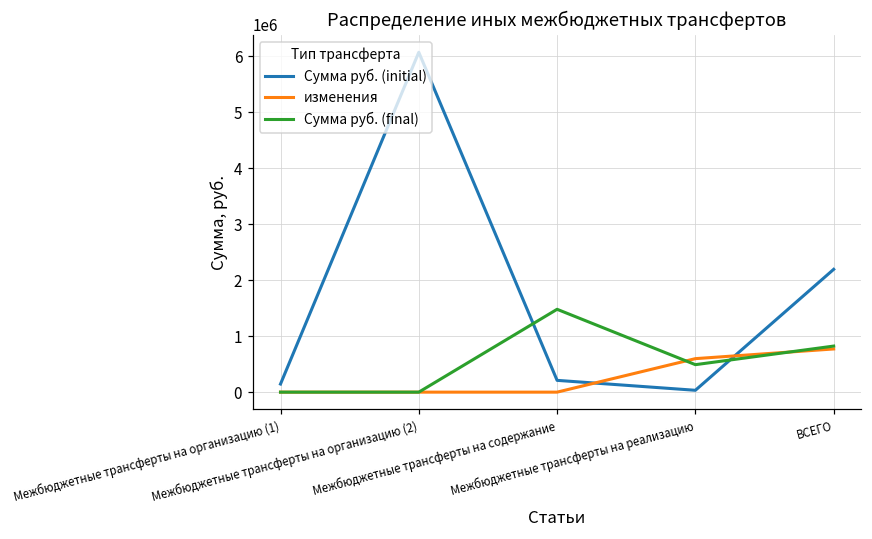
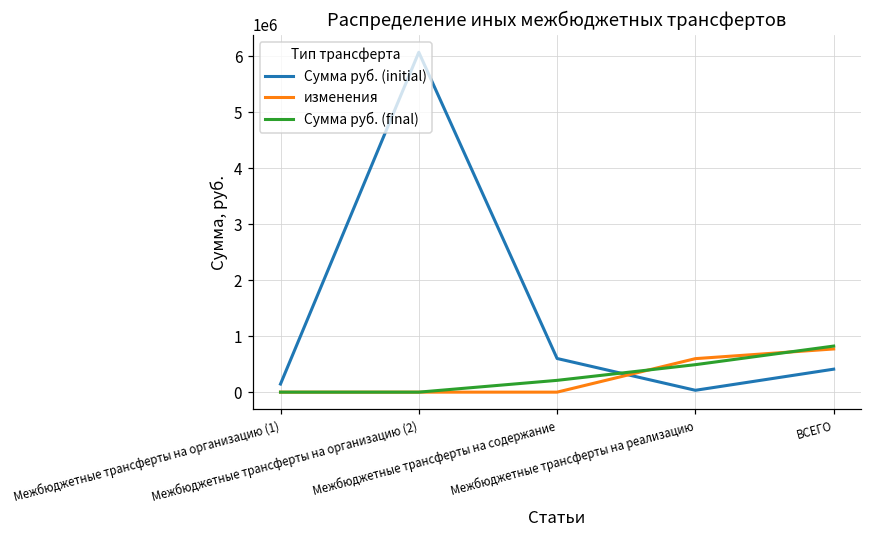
Сумма руб. (initial), Межбюджетные трансферты на содержание: 200000 -> 600000
Сумма руб. (final), Межбюджетные трансферты на содержание: 1500000 -> 200000
Сумма руб. (initial), ВСЕГО: 2200000 -> 400000
